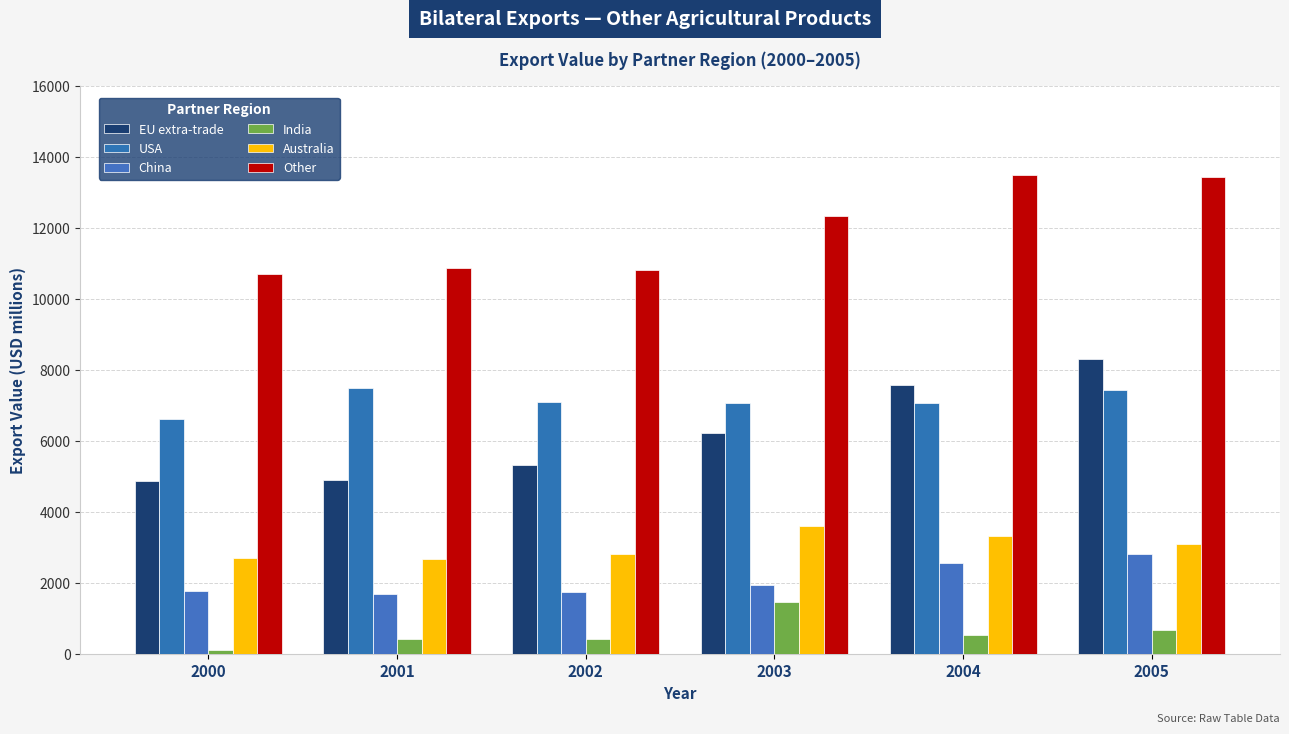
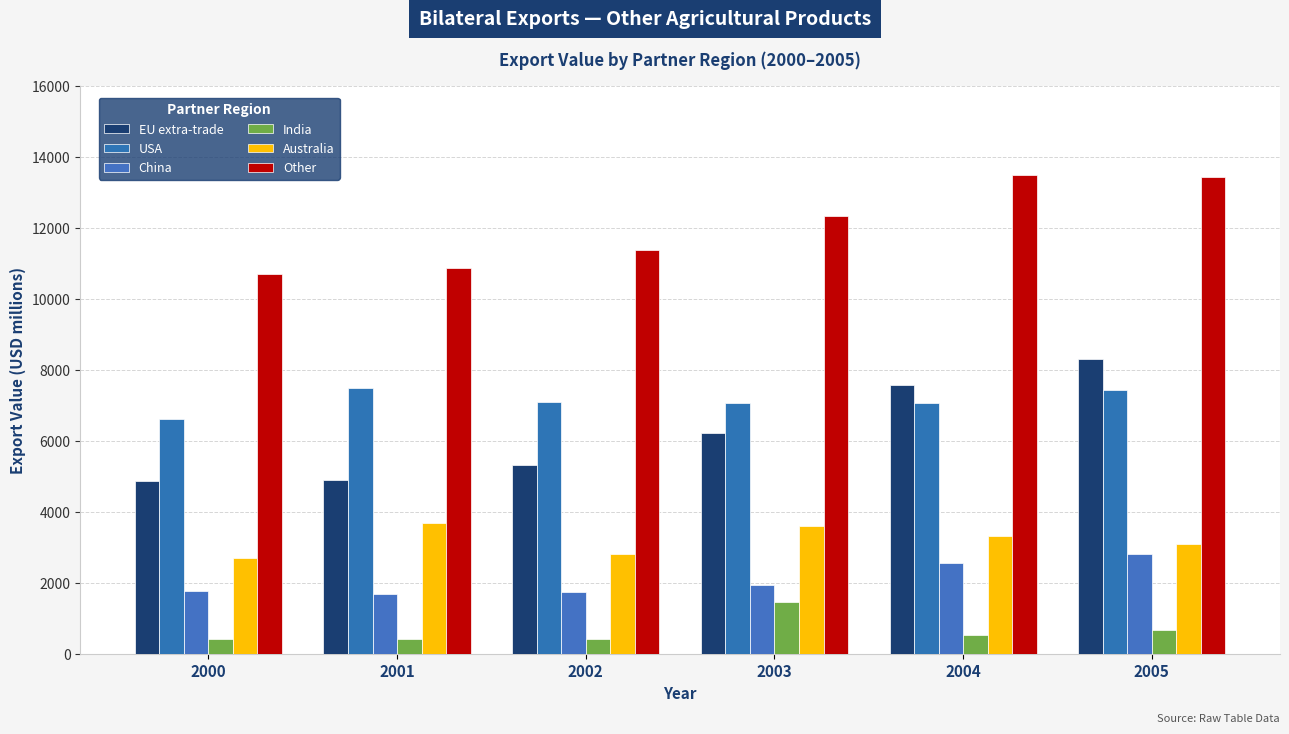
India, 2000: 100 -> 400
Australia, 2001: 2700 -> 3700
Other, 2002: 10800 -> 11400
